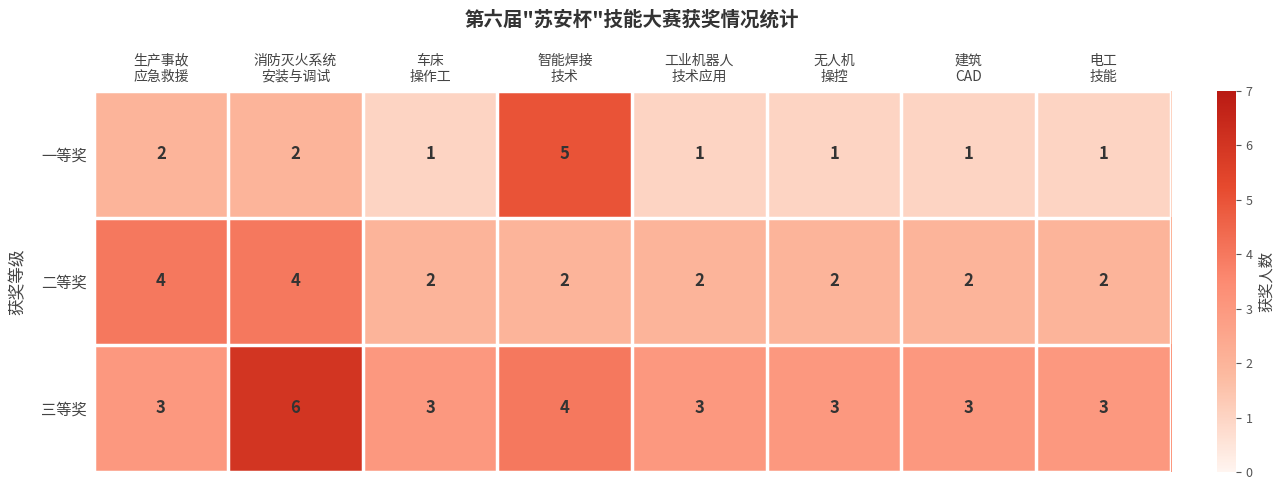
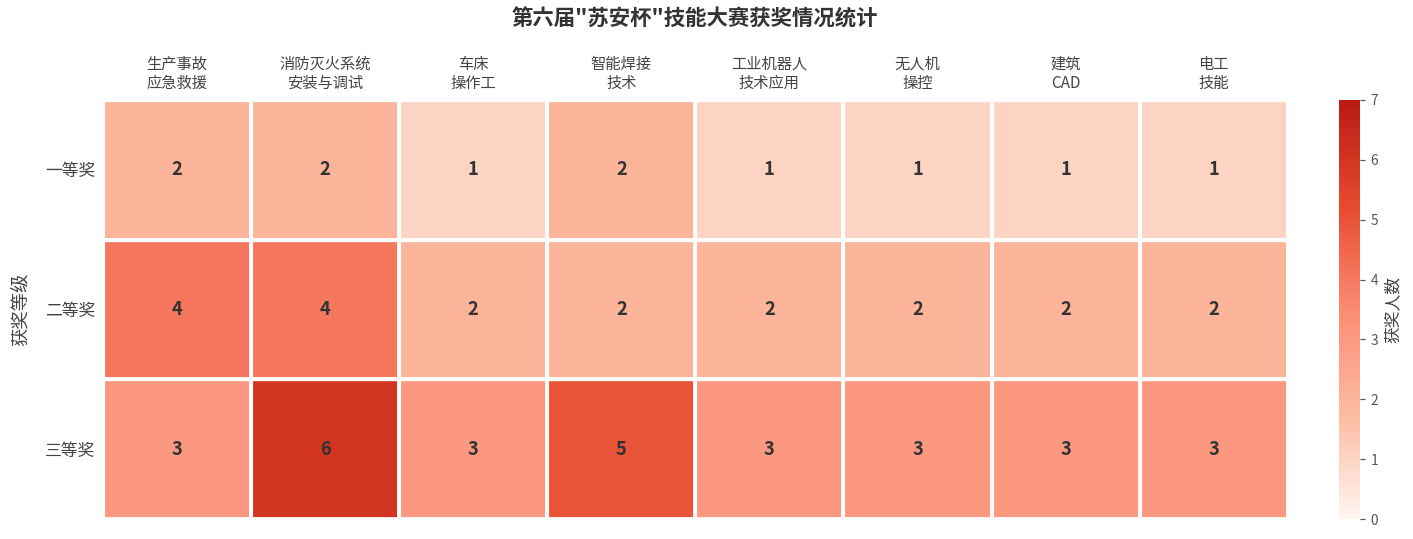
一等奖, 智能焊接 技术: 5 -> 2
三等奖, 智能焊接 技术: 4 -> 5
